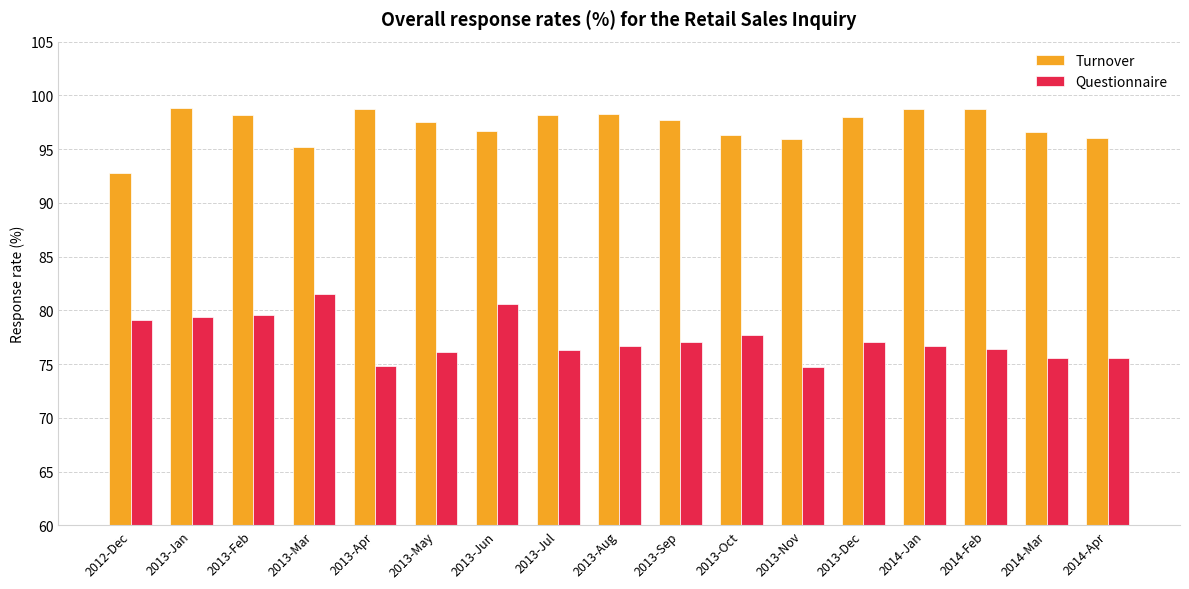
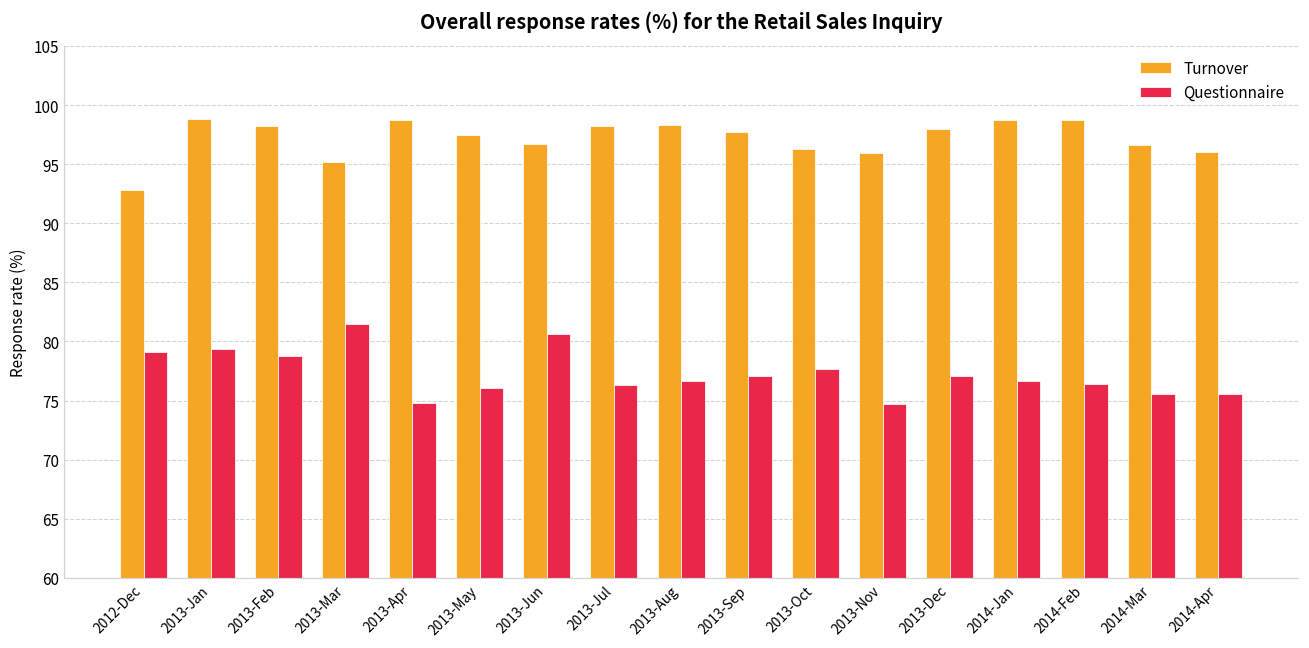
Questionnaire, 2013-Feb: 79.6 -> 78.8
